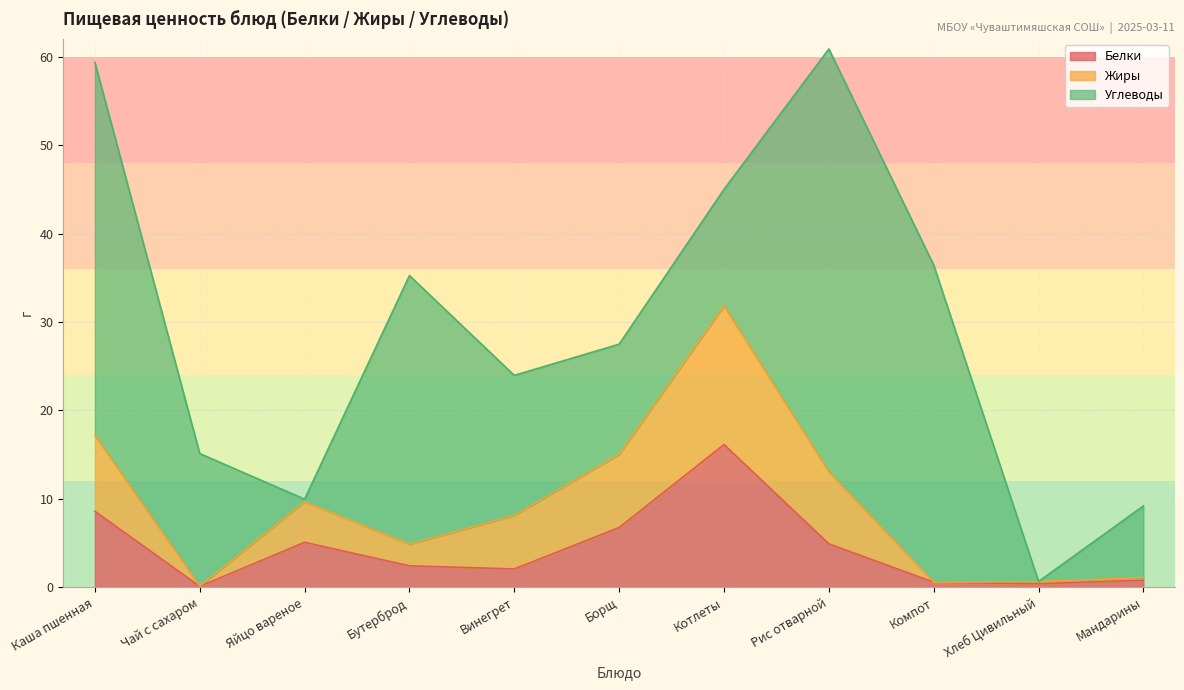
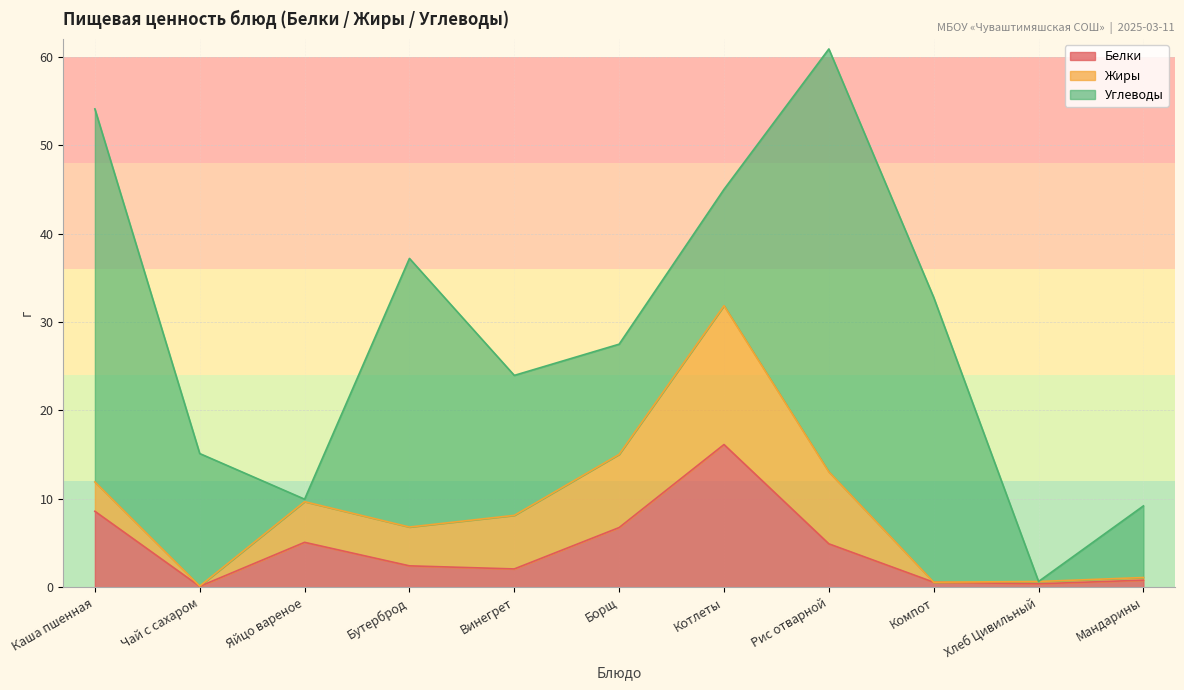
Жиры, Каша пшенная: 9 -> 3
Жиры, Бутерброд: 2 -> 4
Углеводы, Компот: 36 -> 32
